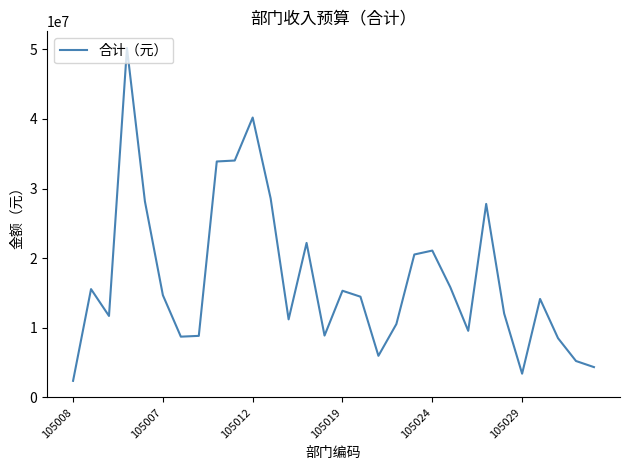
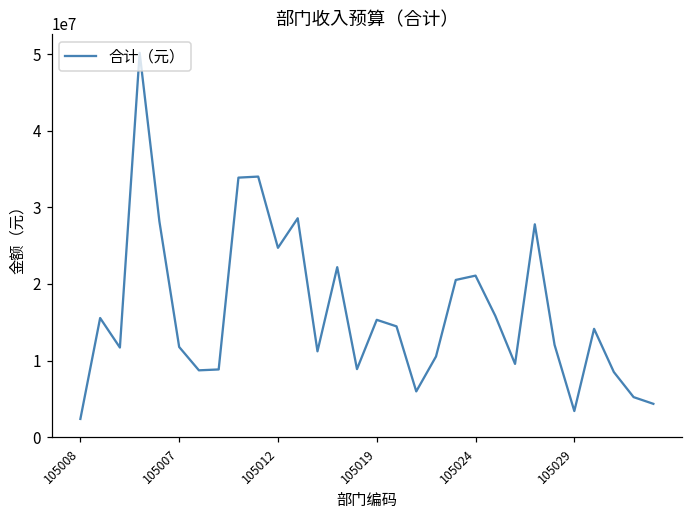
105007: 15000000 -> 12000000
105012: 40000000 -> 25000000
